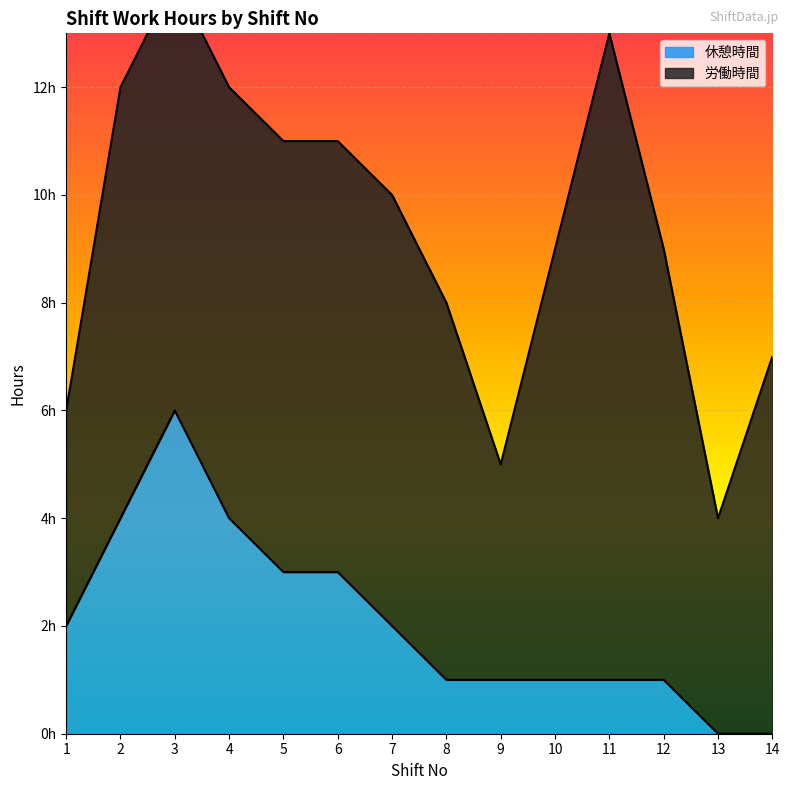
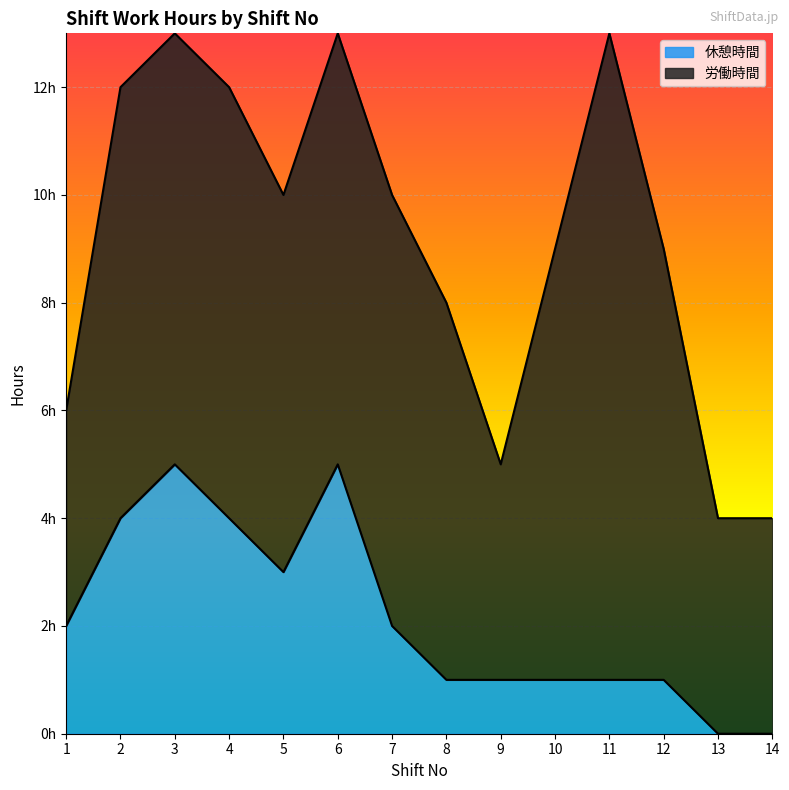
休憩時間, 3: 6h -> 5h
労働時間, 5: 8h -> 7h
休憩時間, 6: 3h -> 5h
労働時間, 14: 7h -> 4h
